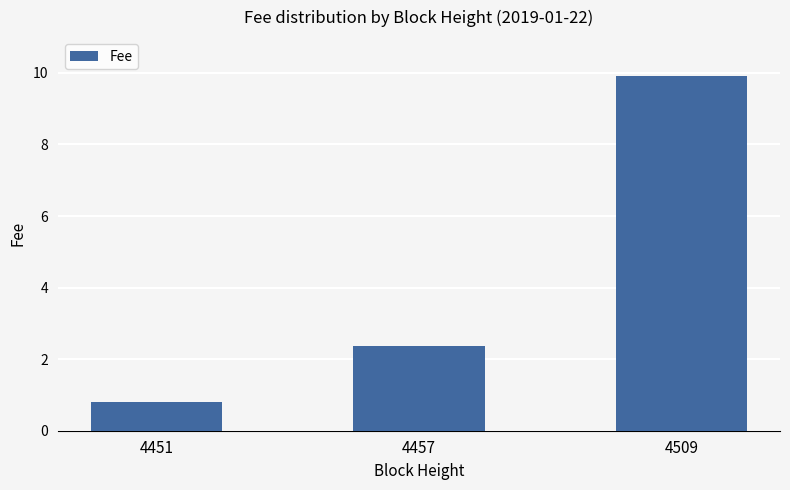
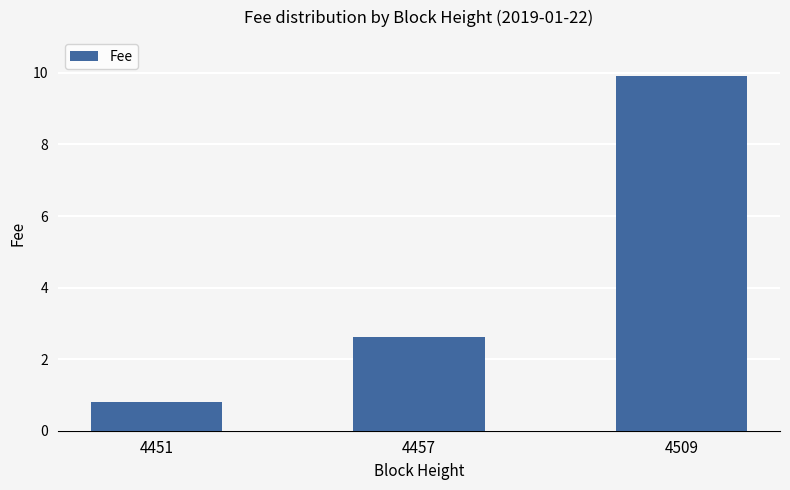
4457: 2.4 -> 2.6
